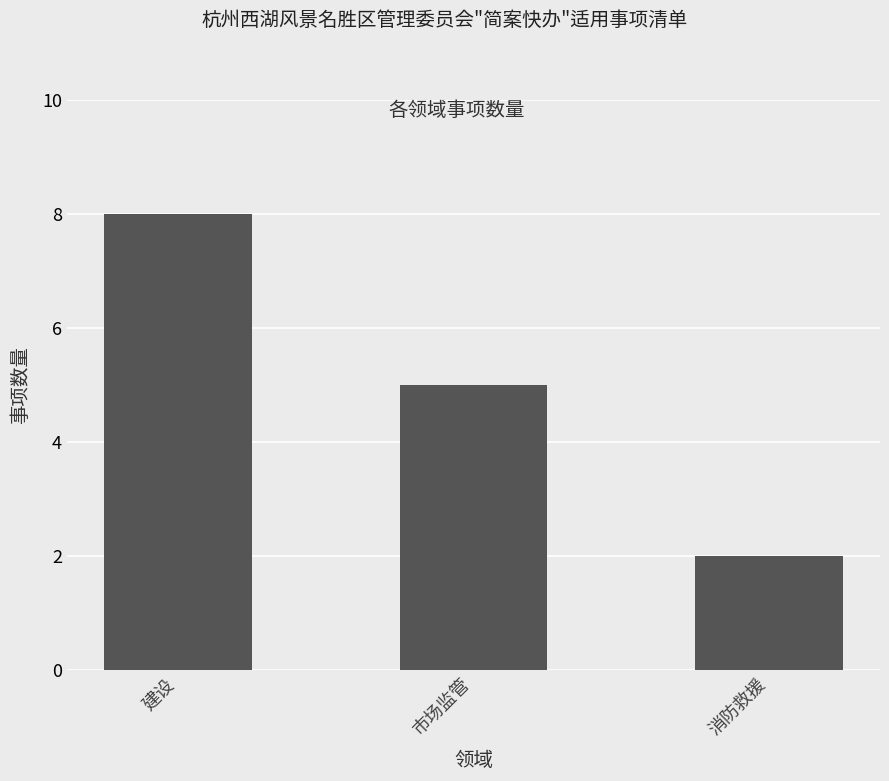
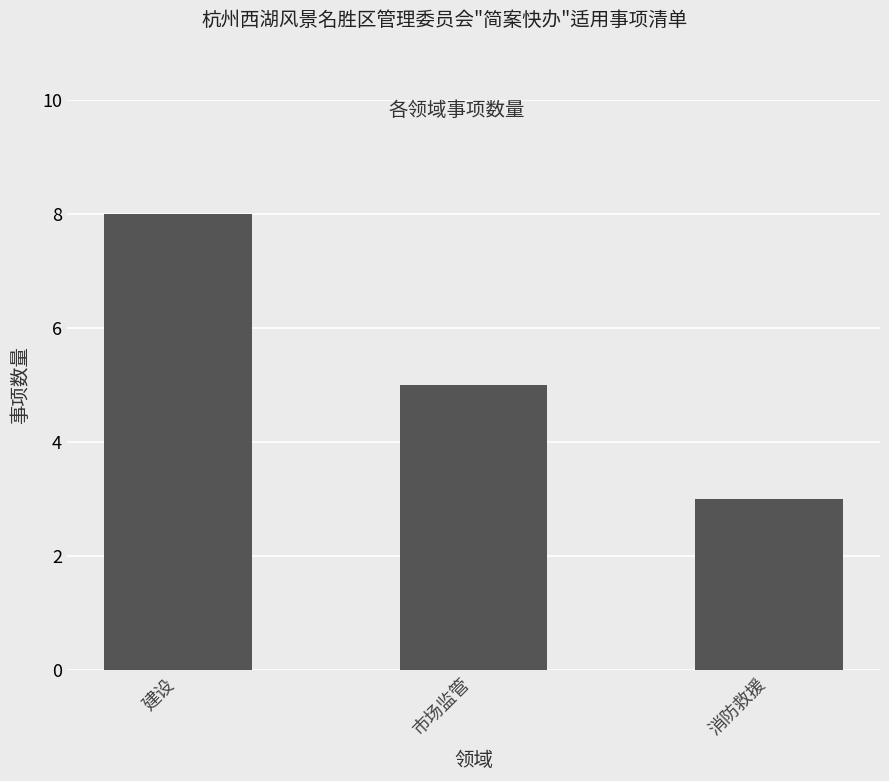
消防救援: 2 -> 3
